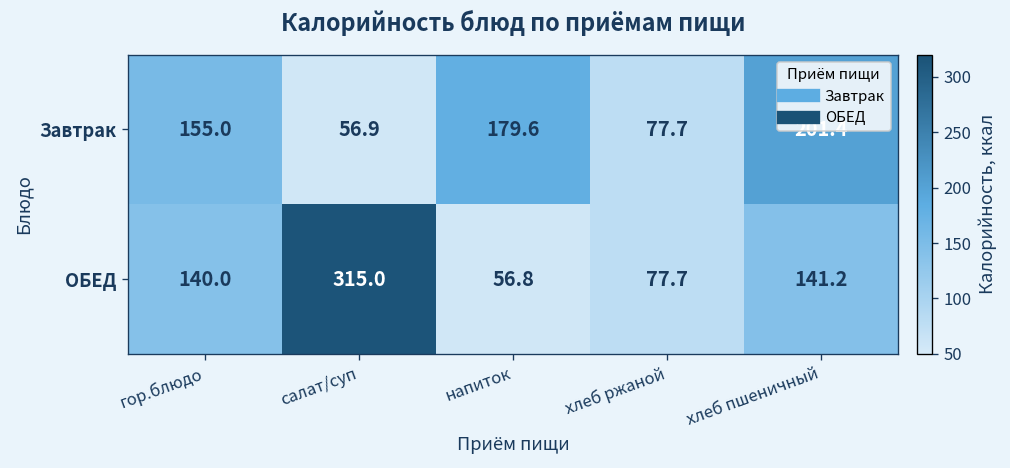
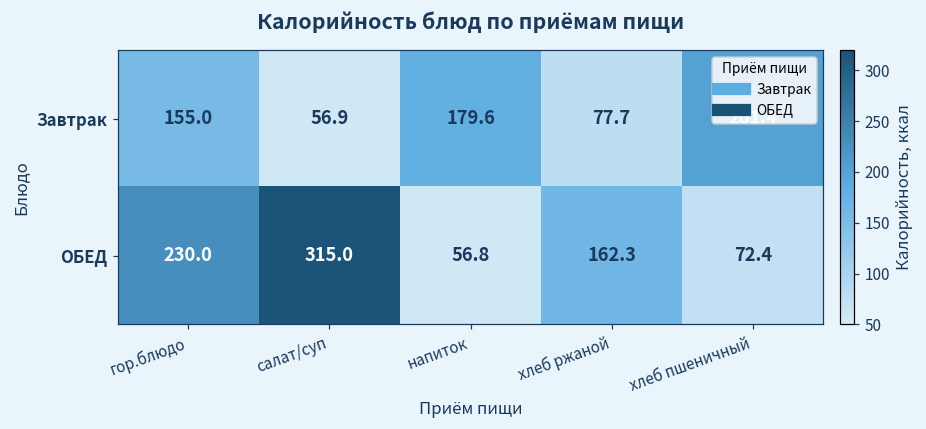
ОБЕД, гор.блюдо: 140.0 -> 230.0
ОБЕД, хлеб ржаной: 77.7 -> 162.3
ОБЕД, хлеб пшеничный: 141.2 -> 72.4
